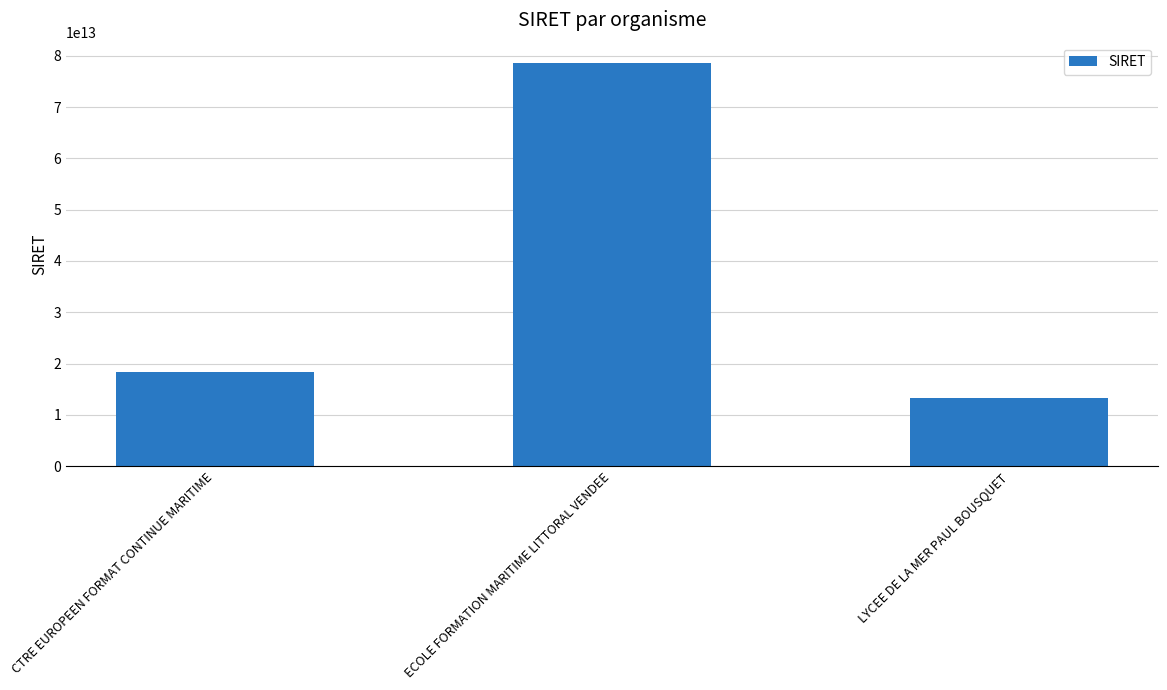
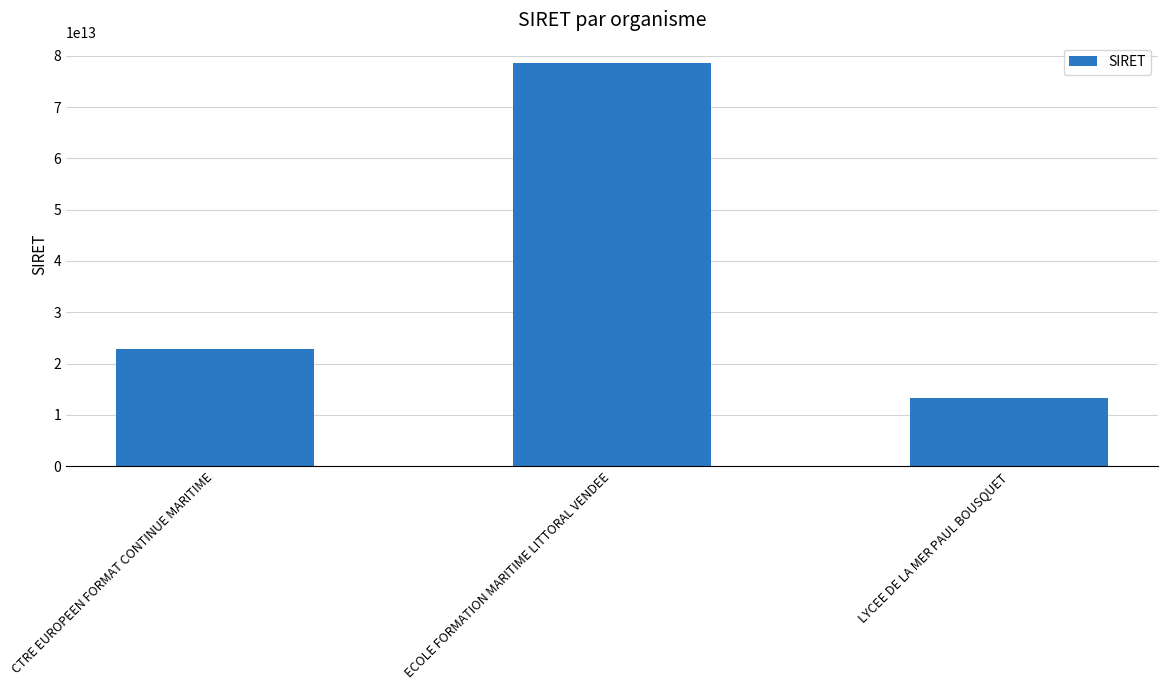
CTRE EUROPEEN FORMAT CONTINUE MARITIME: 18000000000000 -> 23000000000000
